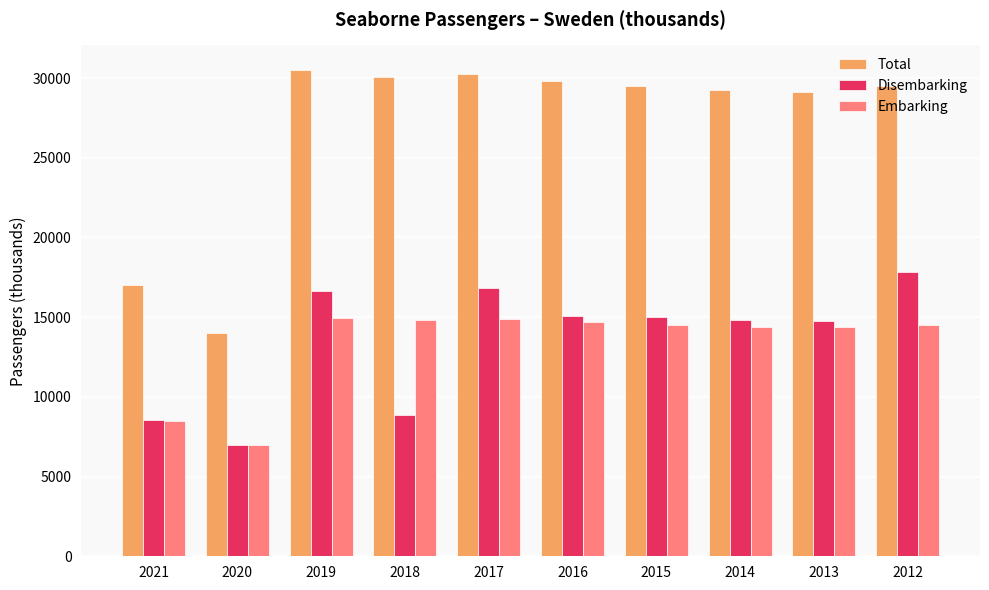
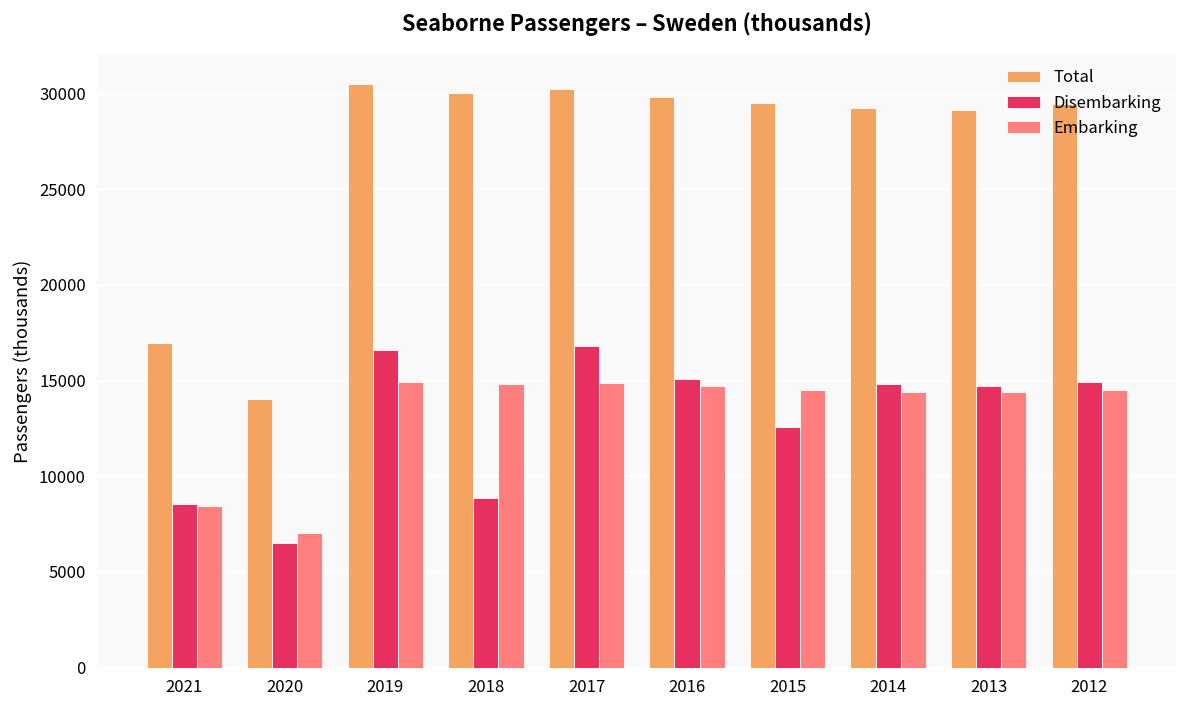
Disembarking, 2020: 7000 -> 6500
Disembarking, 2015: 15000 -> 12600
Disembarking, 2012: 17800 -> 14900
